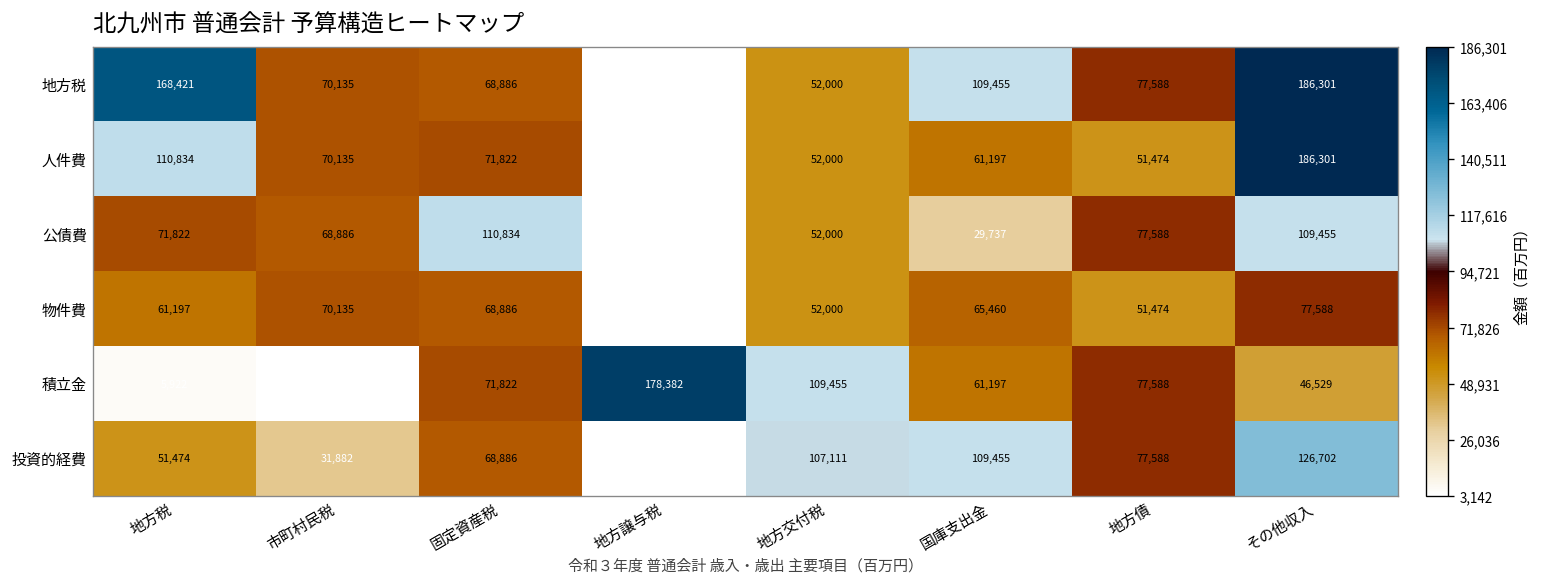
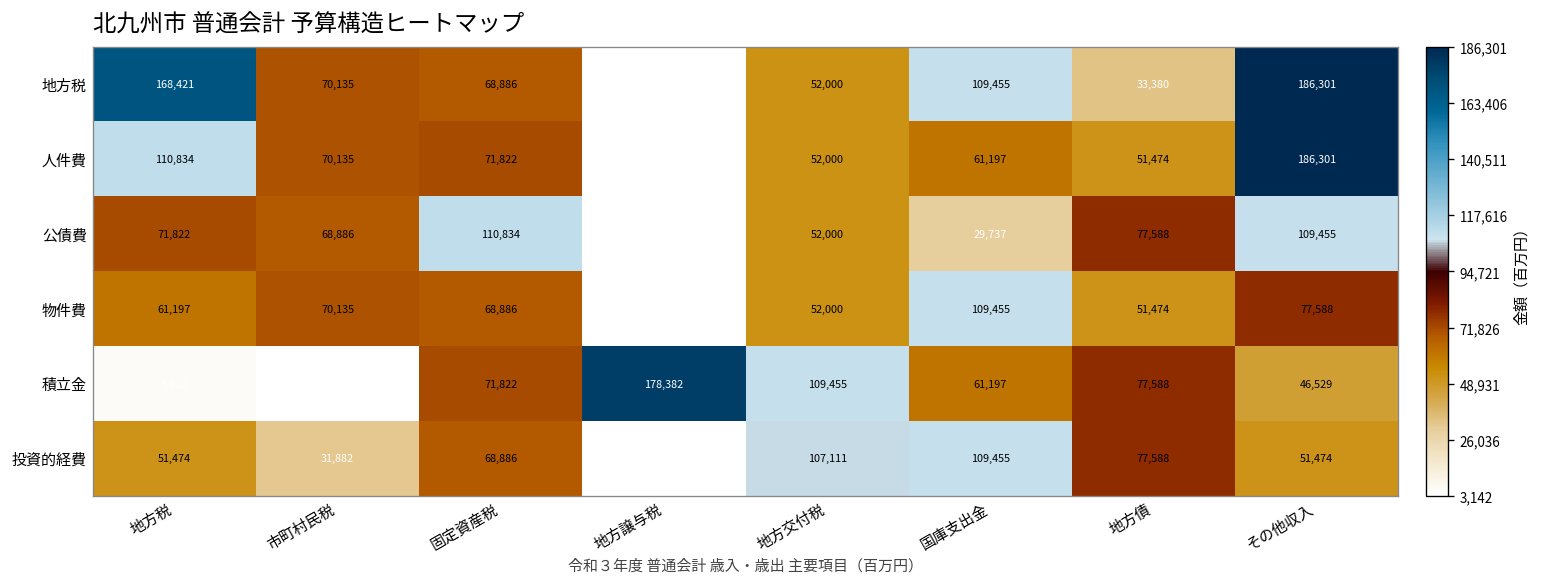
地方税, 地方債: 77,588 -> 33,380
物件費, 国庫支出金: 65,460 -> 109,455
投資的経費, その他収入: 126,702 -> 51,474
